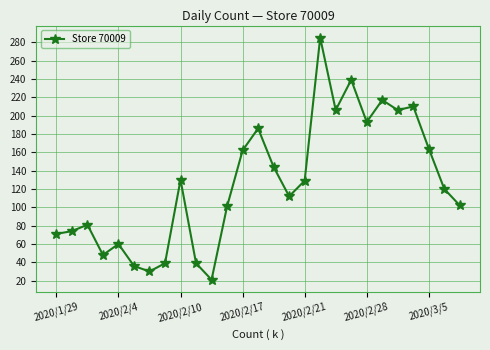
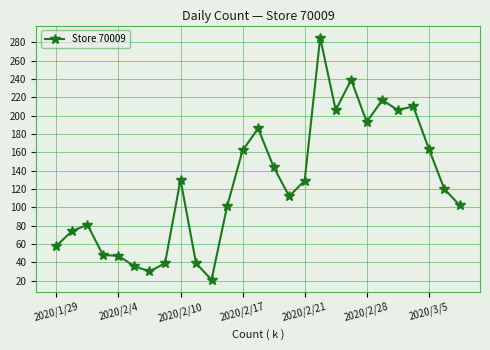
2020/1/29: 70 -> 60
2020/2/4: 60 -> 50
